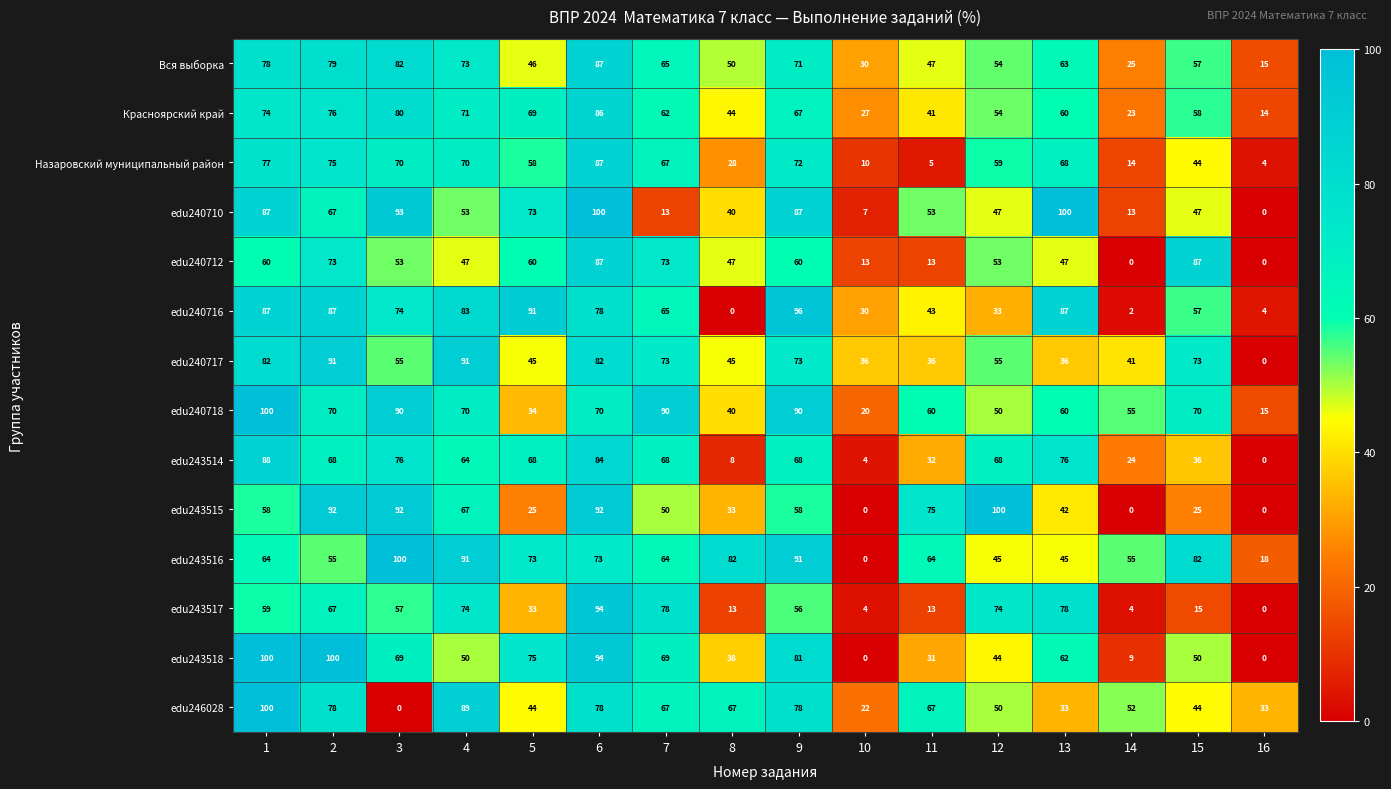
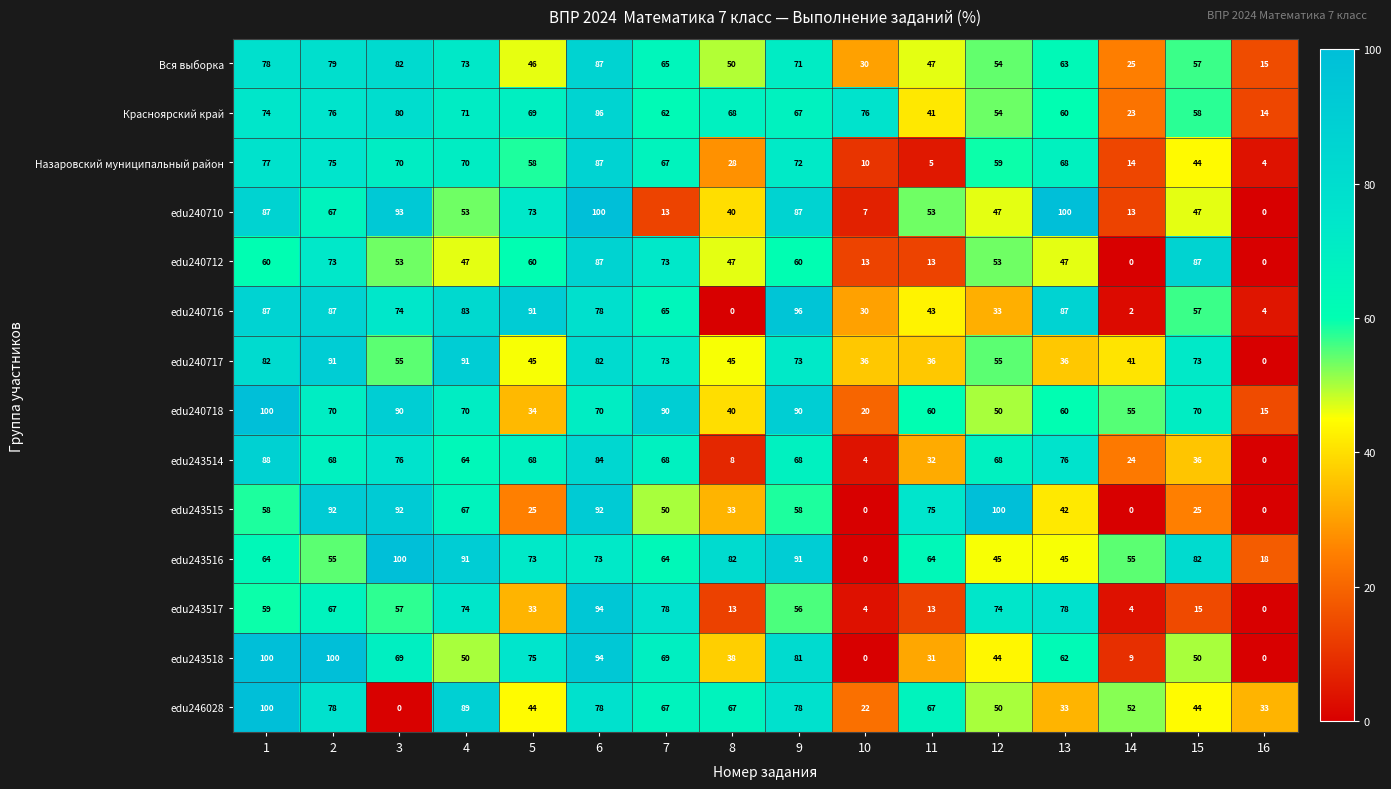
Красноярский край, 8: 44 -> 68
Красноярский край, 10: 27 -> 76
